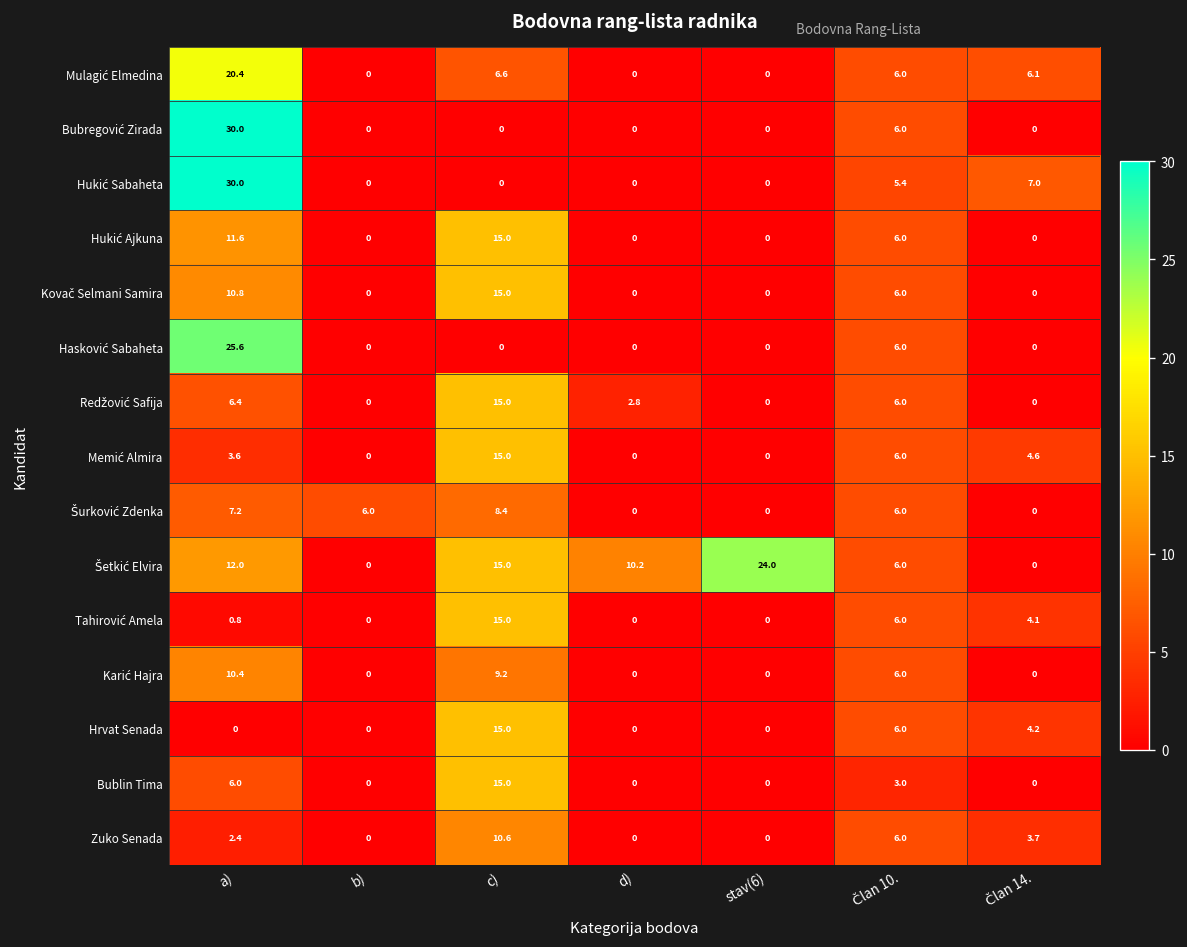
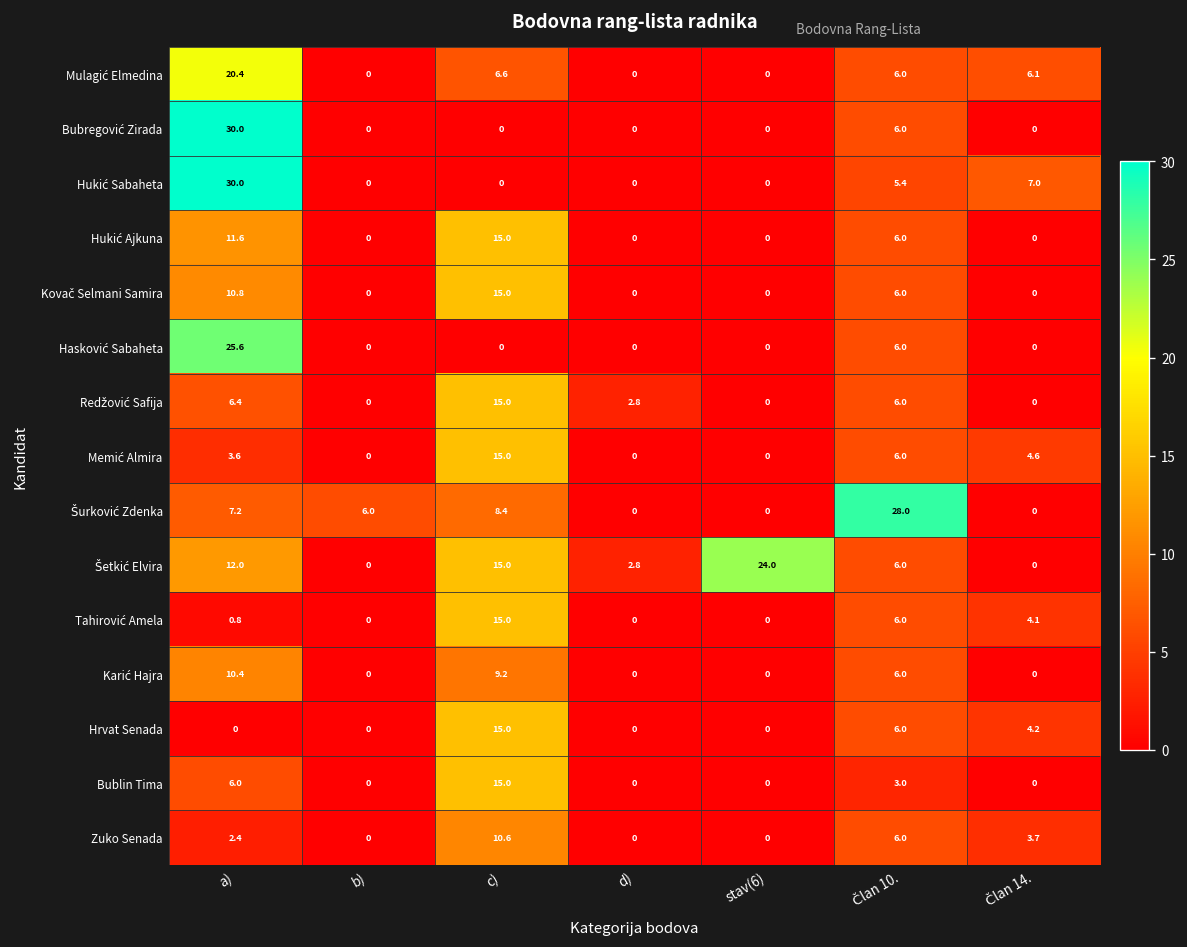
Šurković Zdenka, Član 10.: 6.0 -> 28.0
Šetkić Elvira, d): 10.2 -> 2.8
